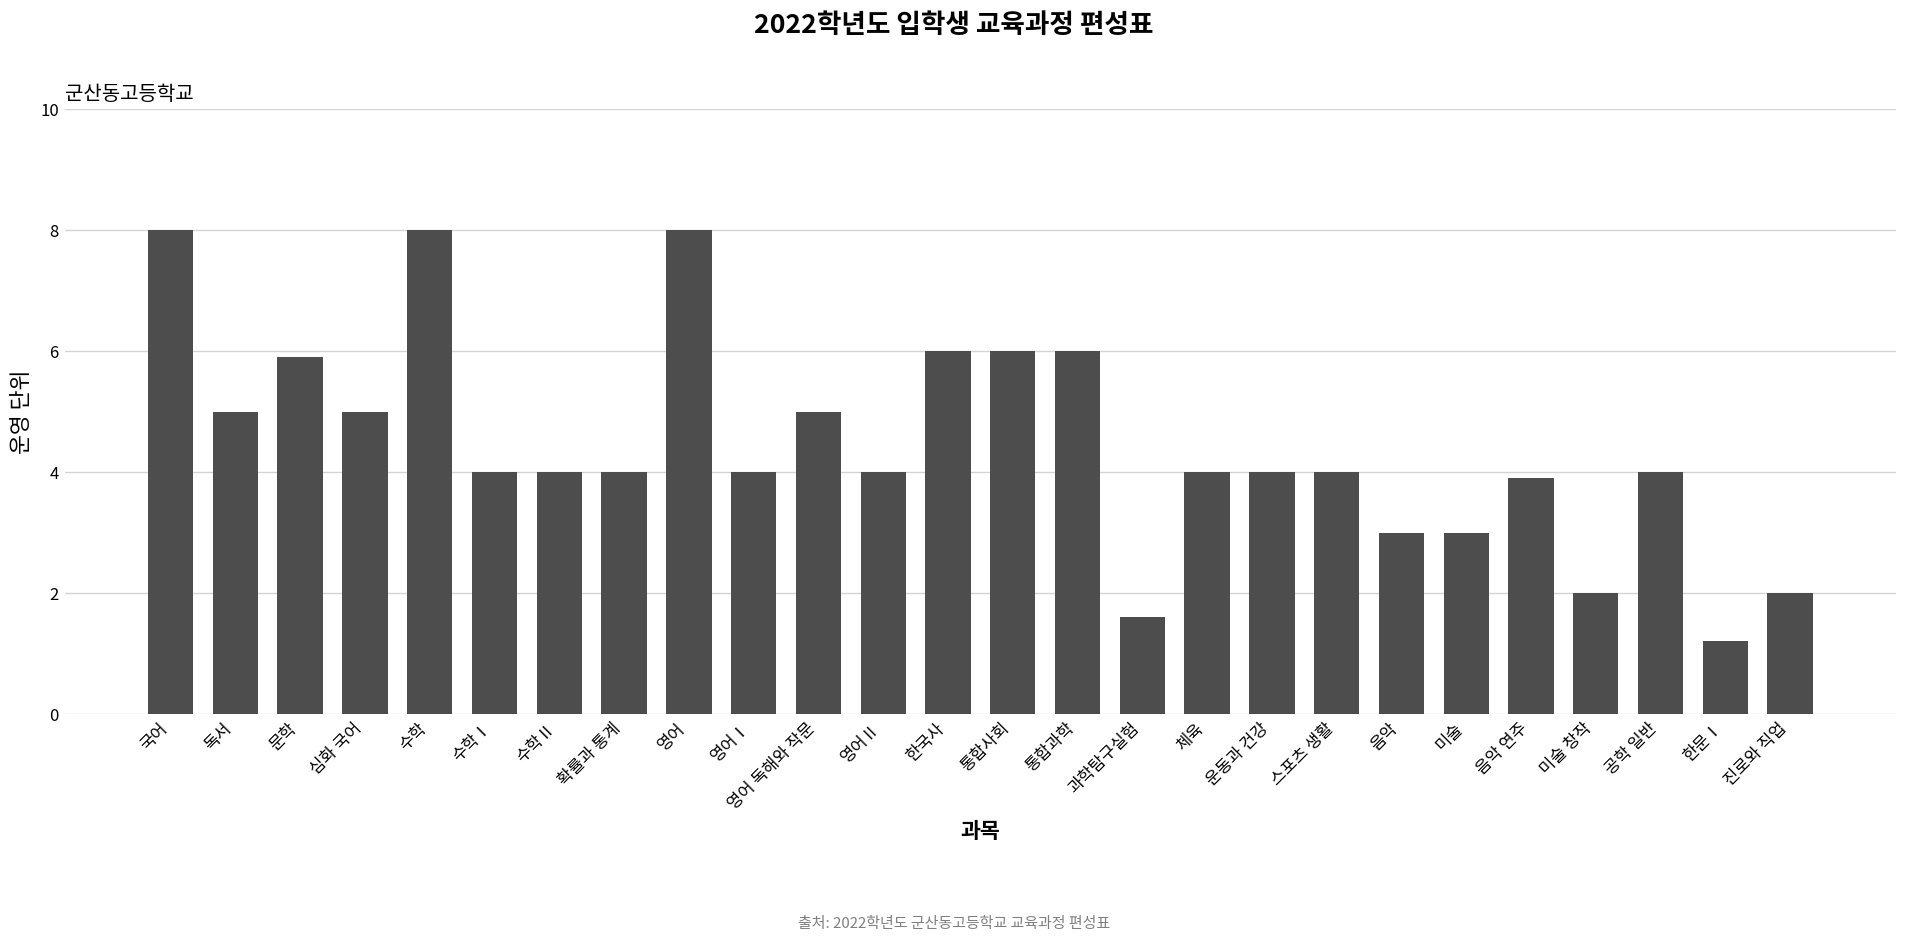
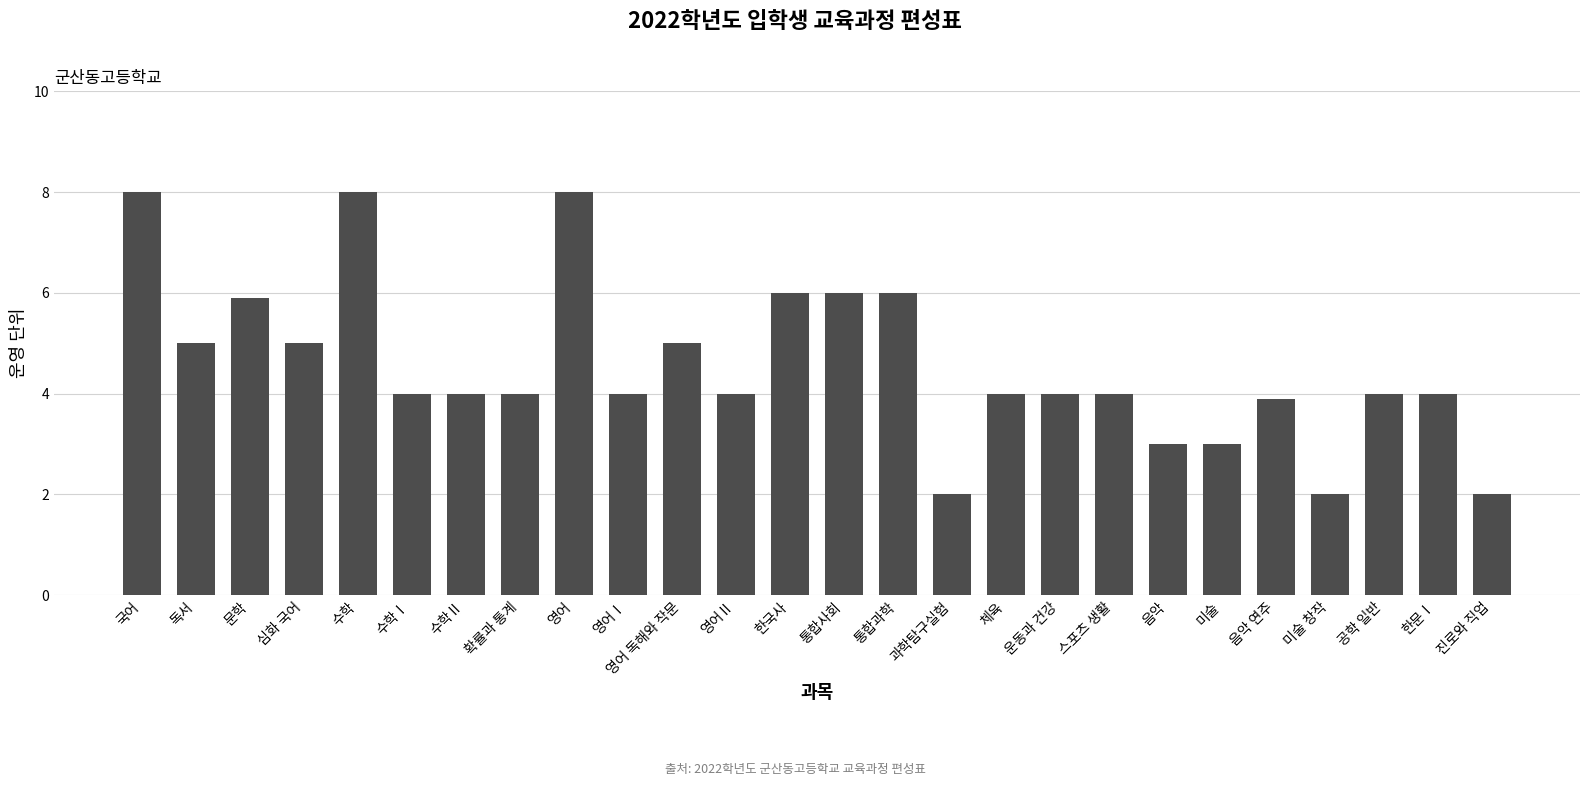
과학탐구실험: 1.6 -> 2.0
한문Ⅰ: 1.2 -> 4.0
